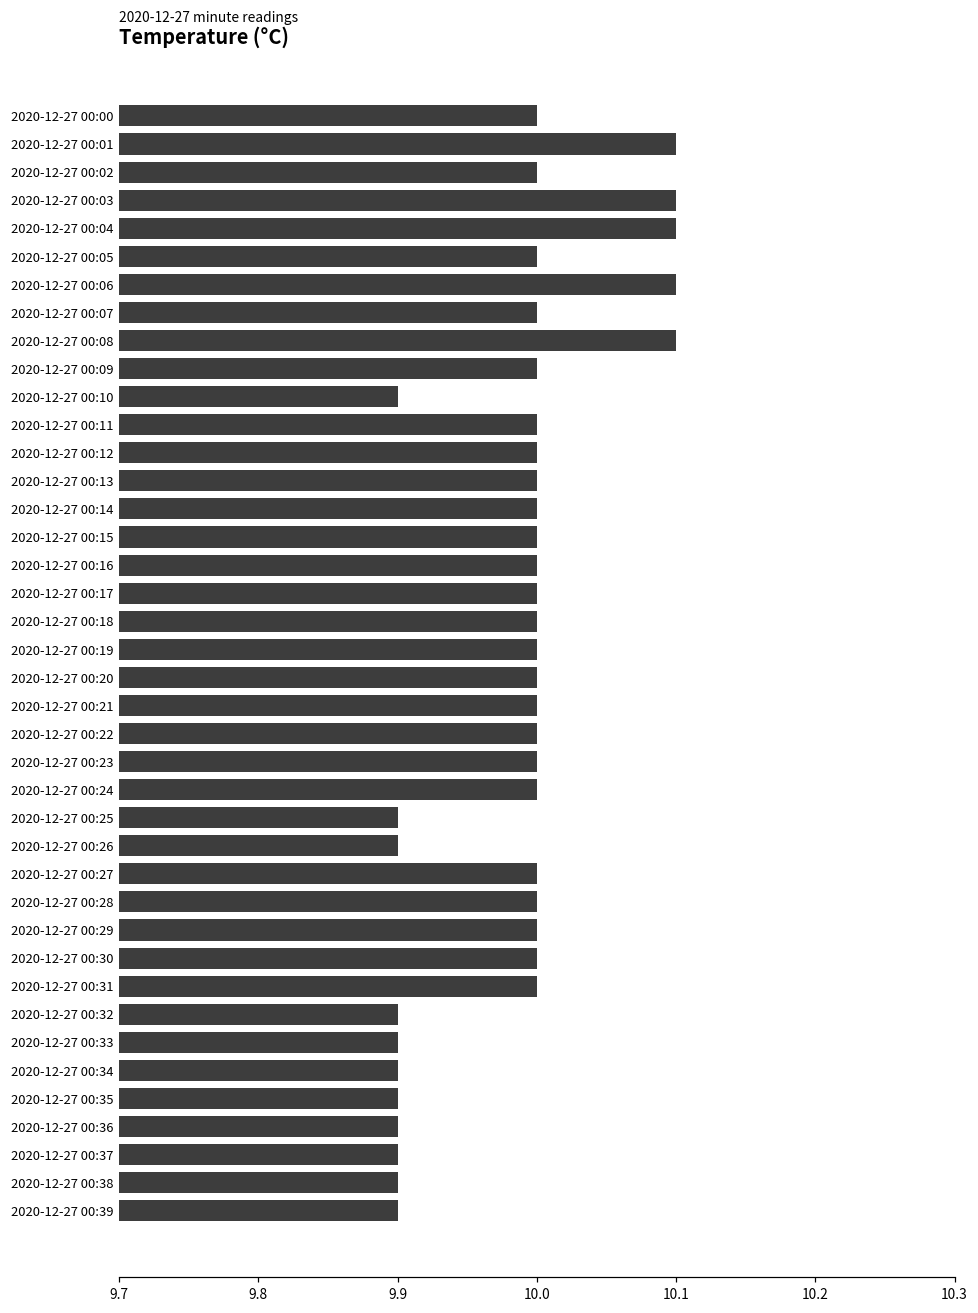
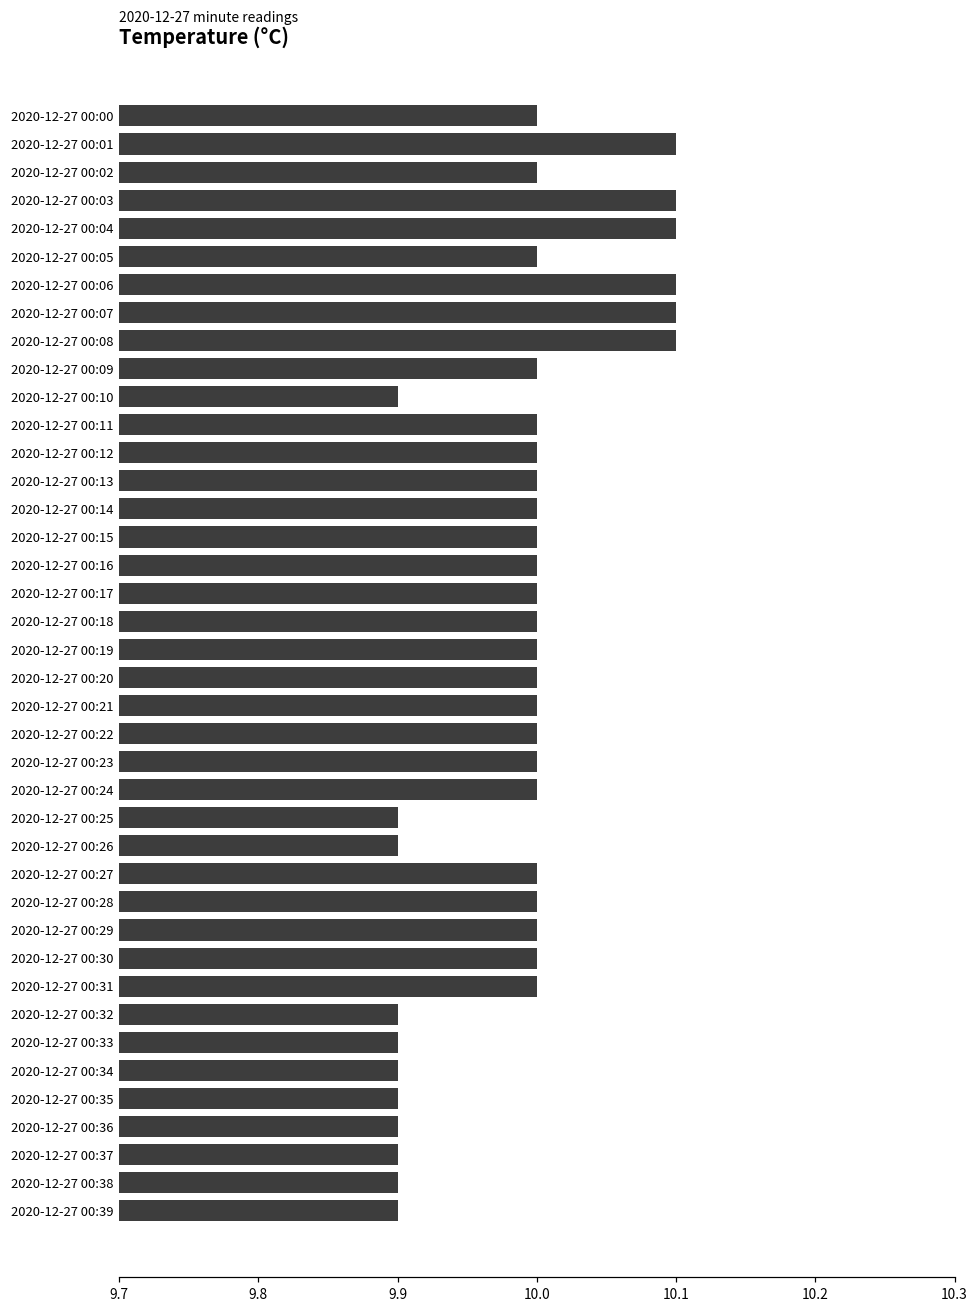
2020-12-27 00:07: 10.0 -> 10.1
